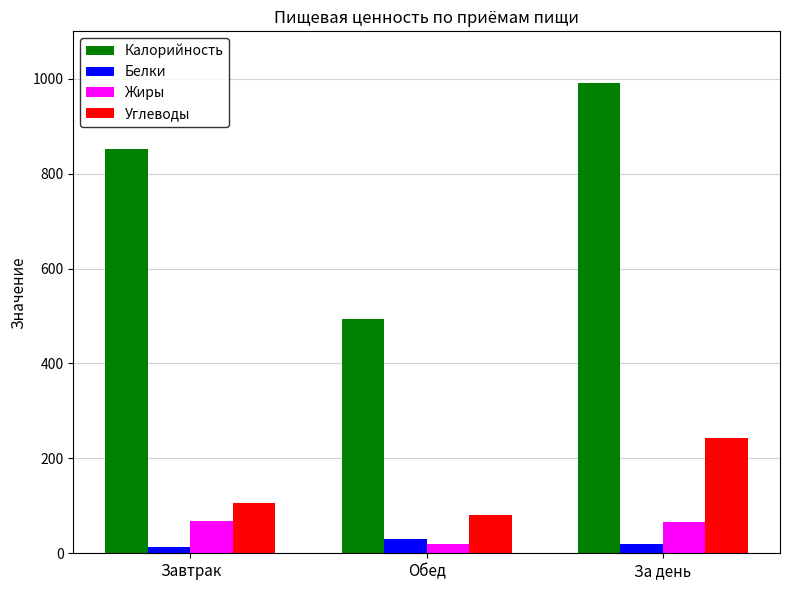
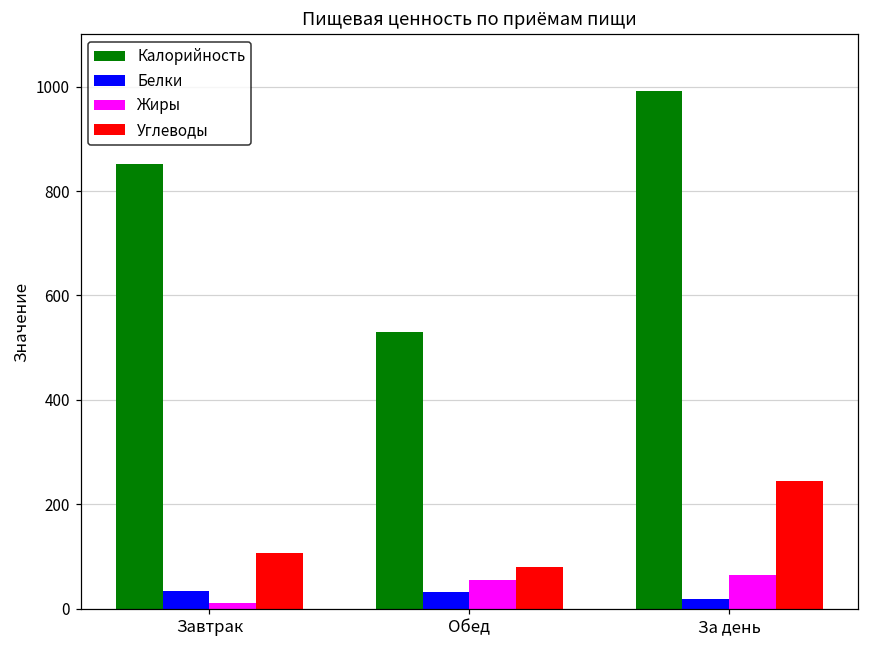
Белки, Завтрак: 10 -> 30
Жиры, Завтрак: 70 -> 10
Калорийность, Обед: 490 -> 530
Жиры, Обед: 20 -> 50
